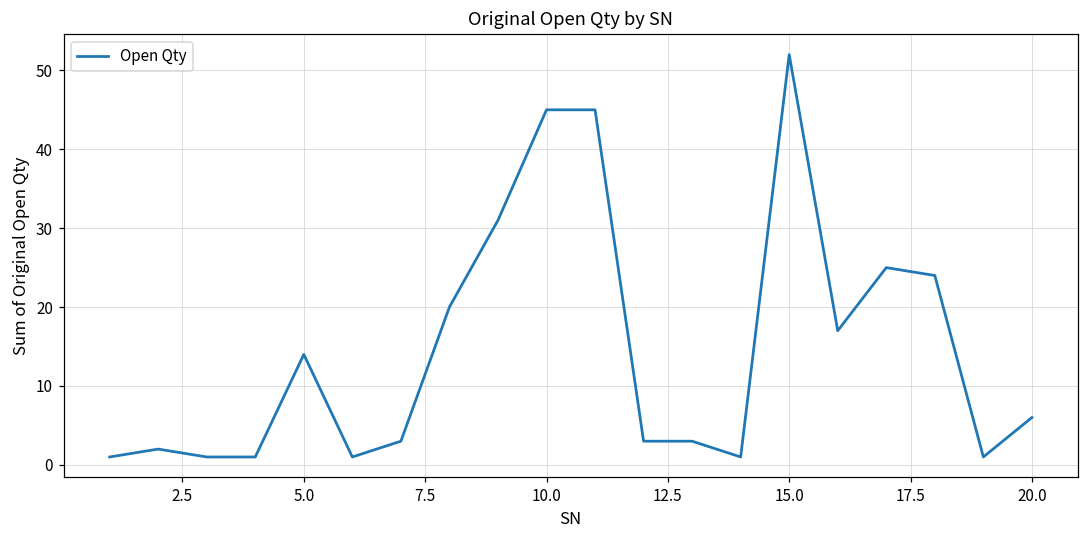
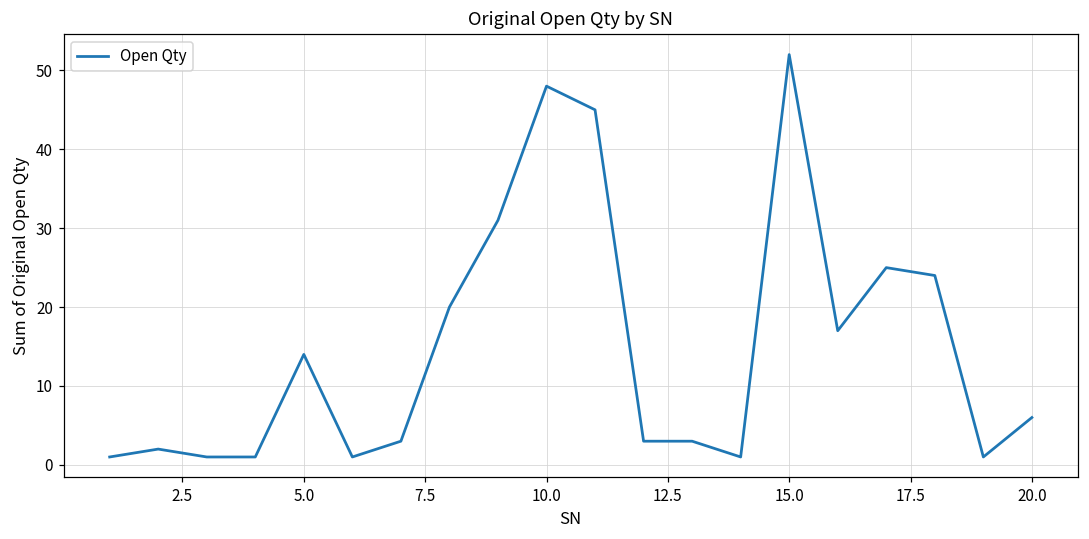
10.0: 45 -> 48
